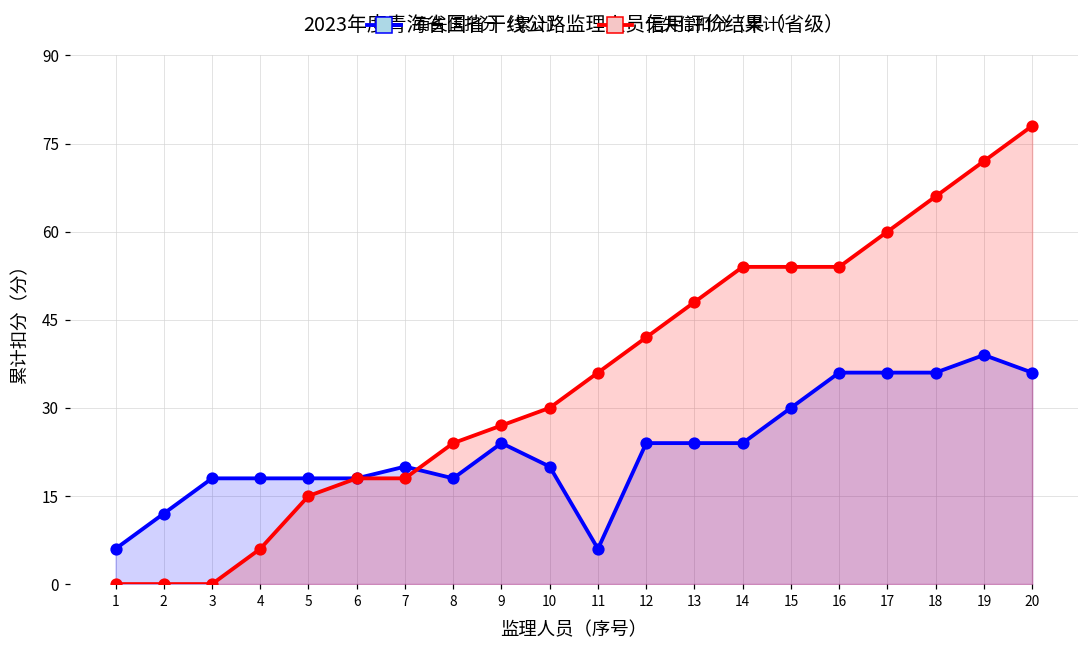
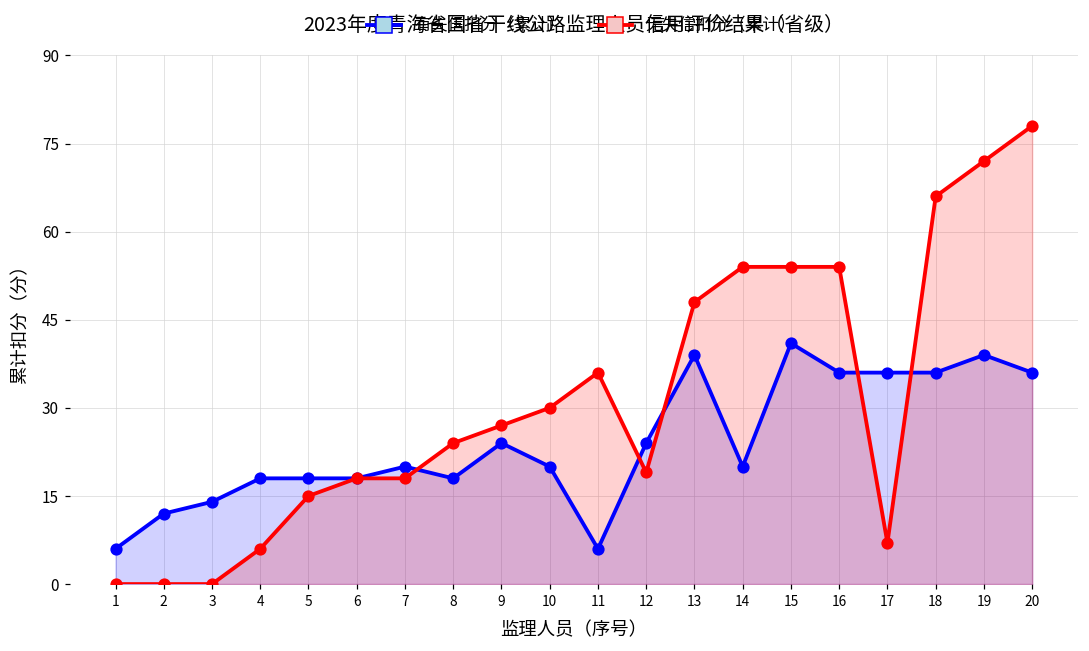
有失信扣分（累计）, 3: 18 -> 14
无失信扣分（累计）, 12: 42 -> 19
有失信扣分（累计）, 13: 24 -> 39
有失信扣分（累计）, 14: 24 -> 20
有失信扣分（累计）, 15: 30 -> 41
无失信扣分（累计）, 17: 60 -> 7
